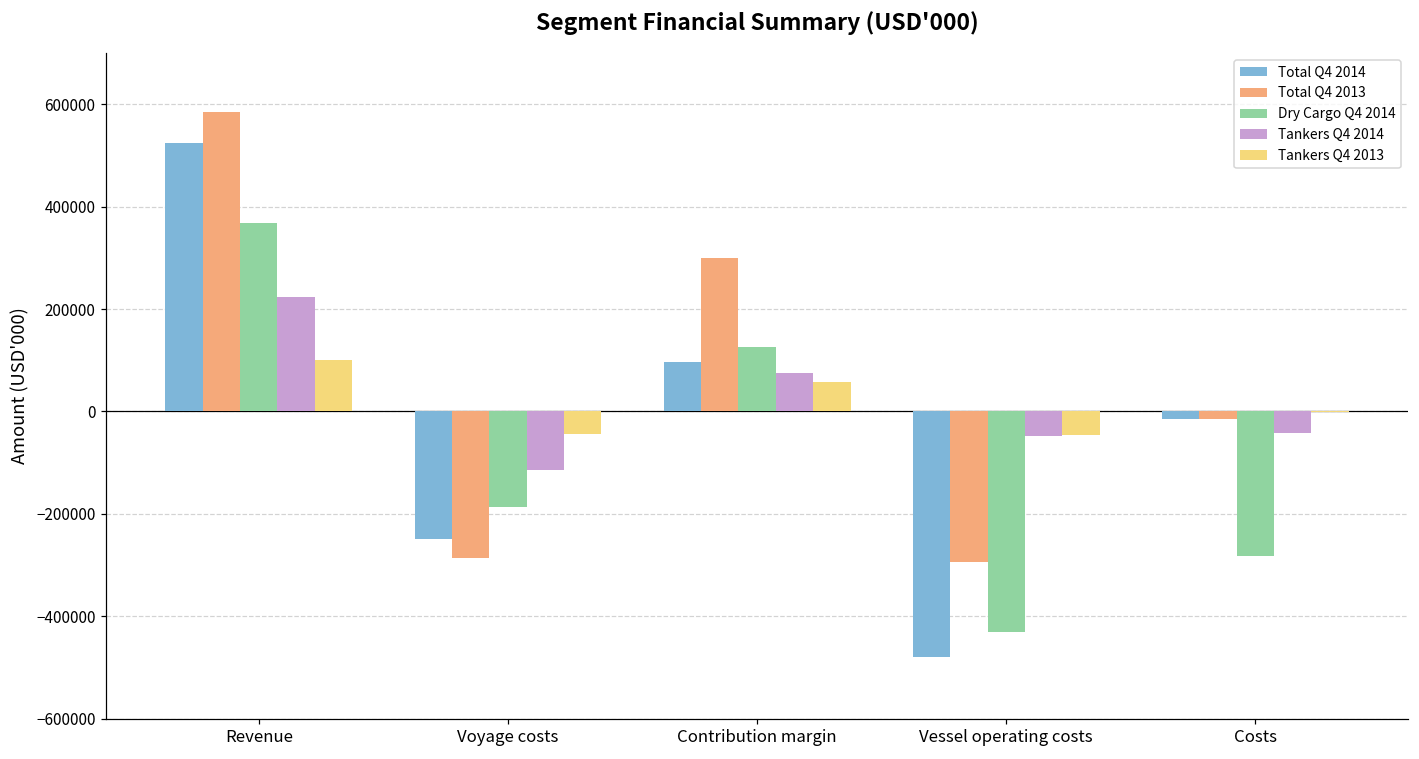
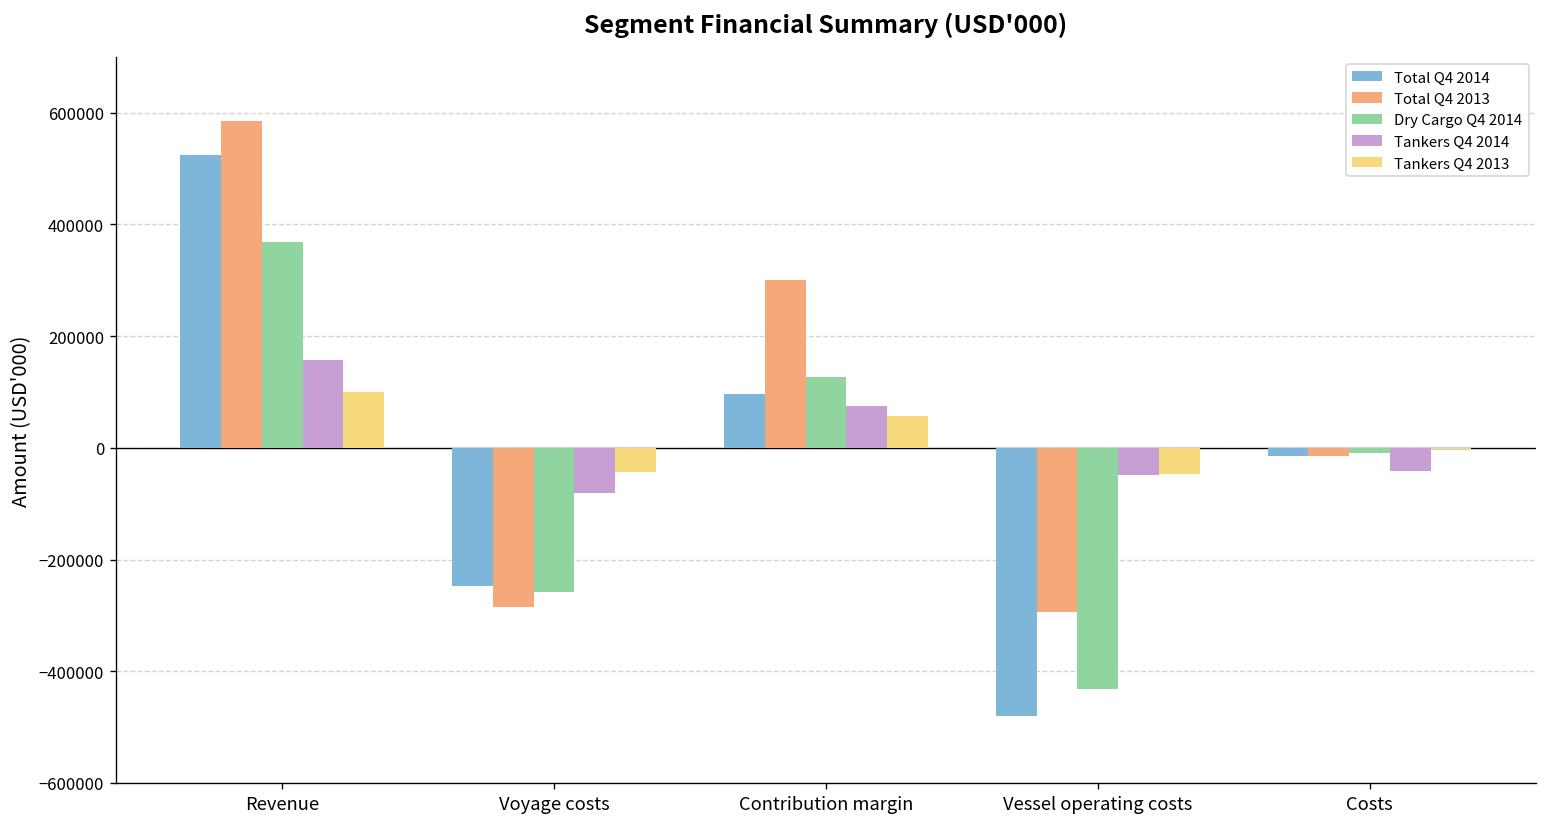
Tankers Q4 2014, Revenue: 220000 -> 160000
Dry Cargo Q4 2014, Voyage costs: -190000 -> -260000
Tankers Q4 2014, Voyage costs: -110000 -> -80000
Dry Cargo Q4 2014, Costs: -280000 -> -10000
